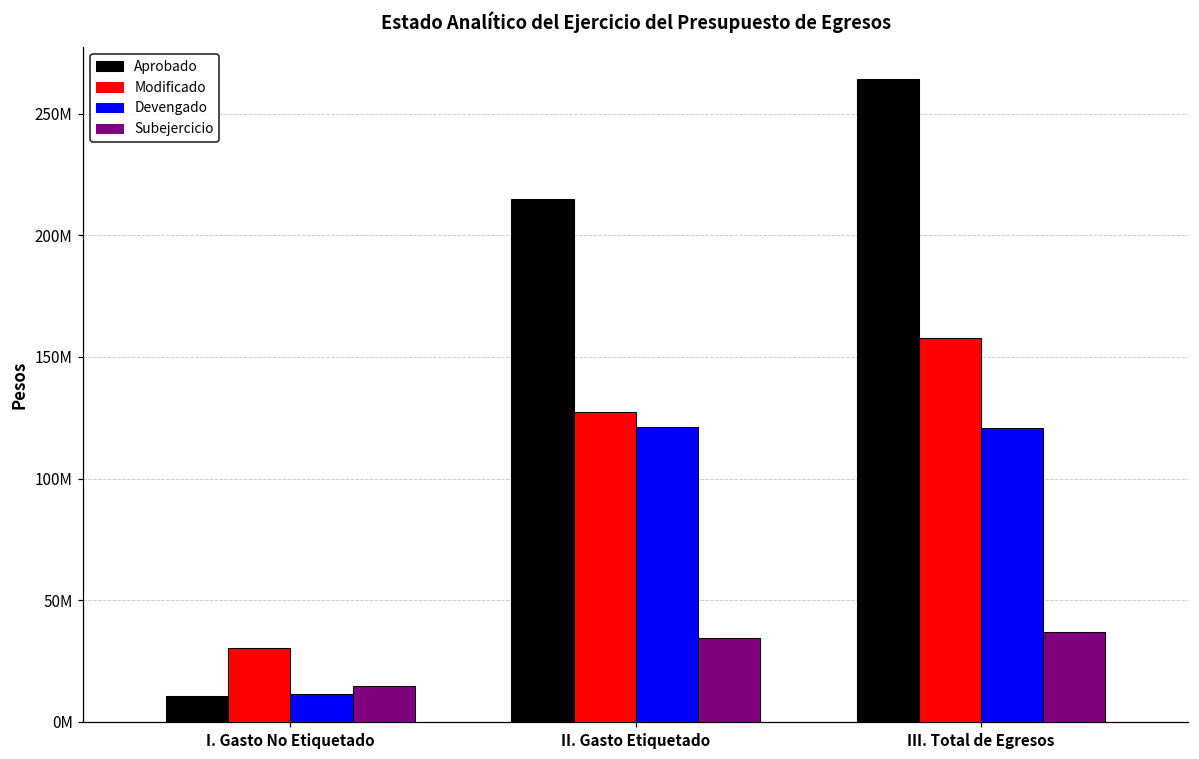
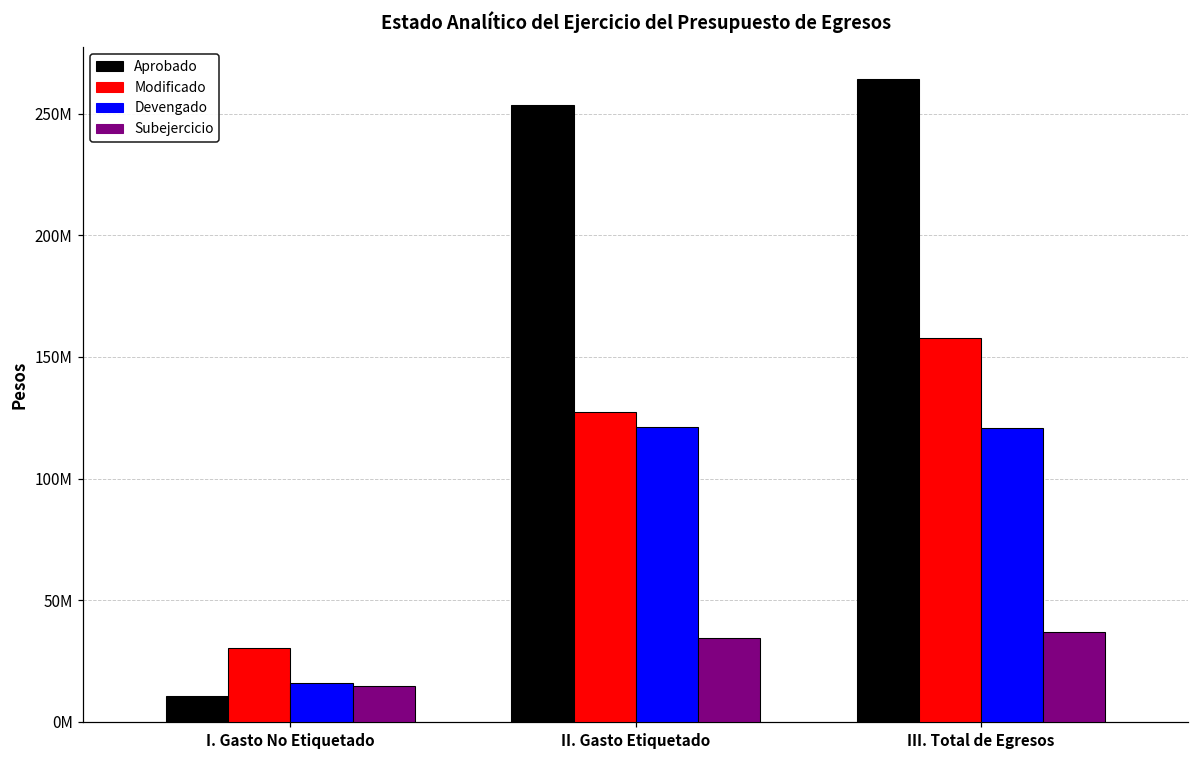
Devengado, I. Gasto No Etiquetado: 11000000 -> 16000000
Aprobado, II. Gasto Etiquetado: 215000000 -> 254000000
